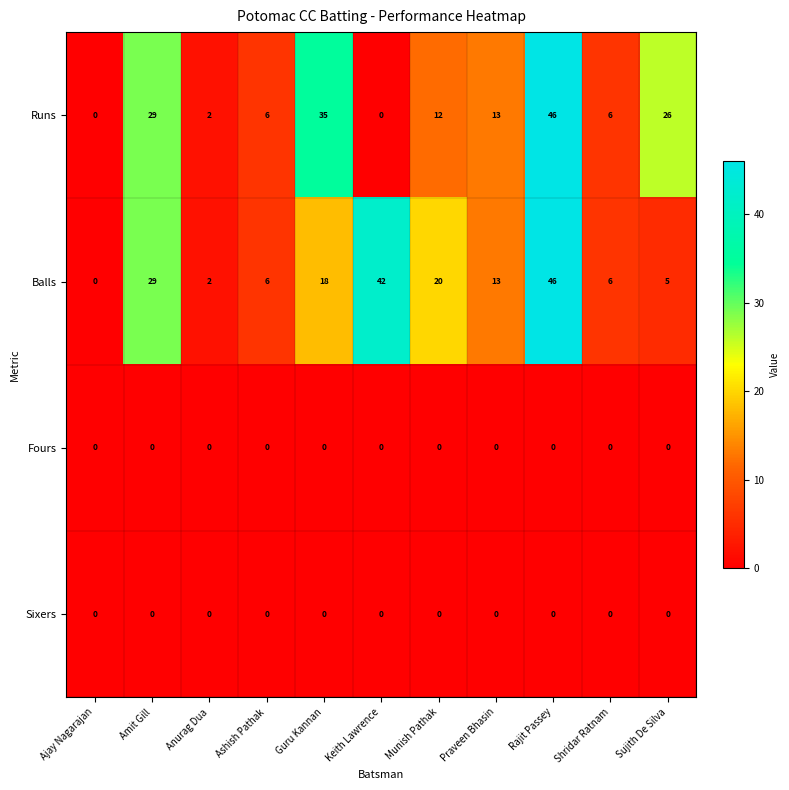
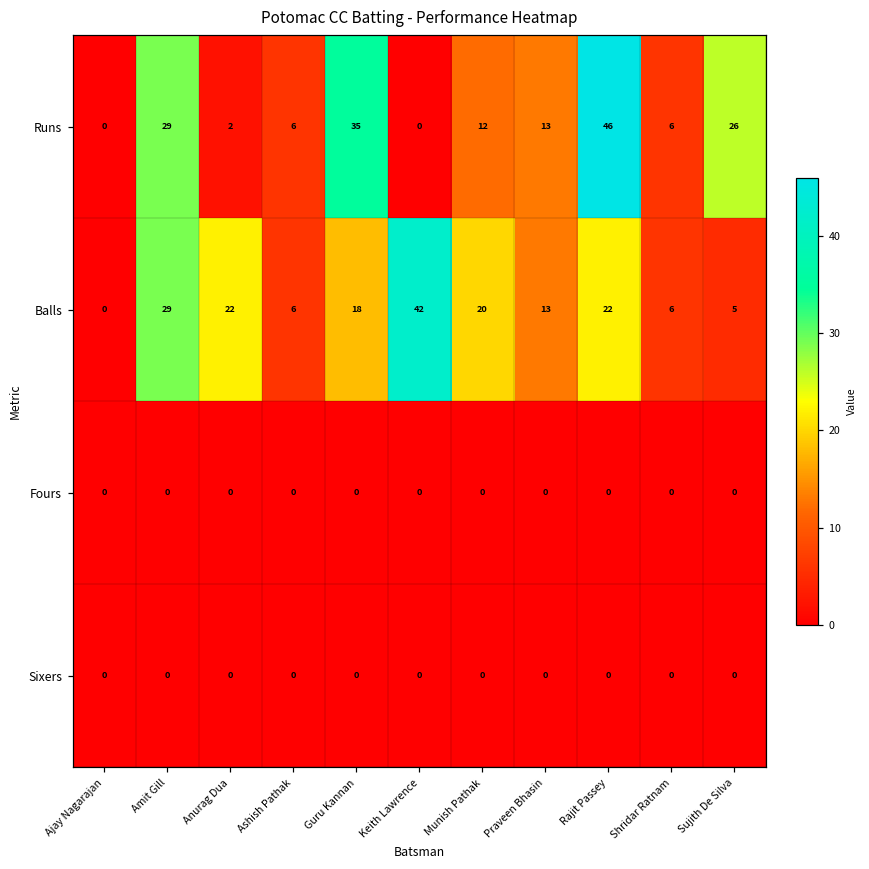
Balls, Anurag Dua: 2 -> 22
Balls, Rajit Passey: 46 -> 22
